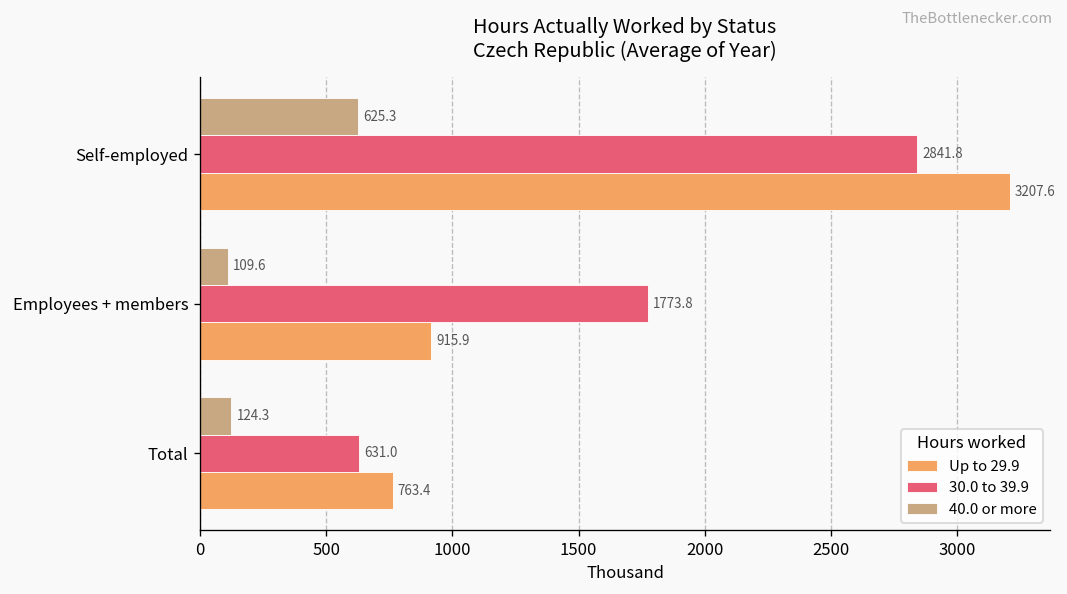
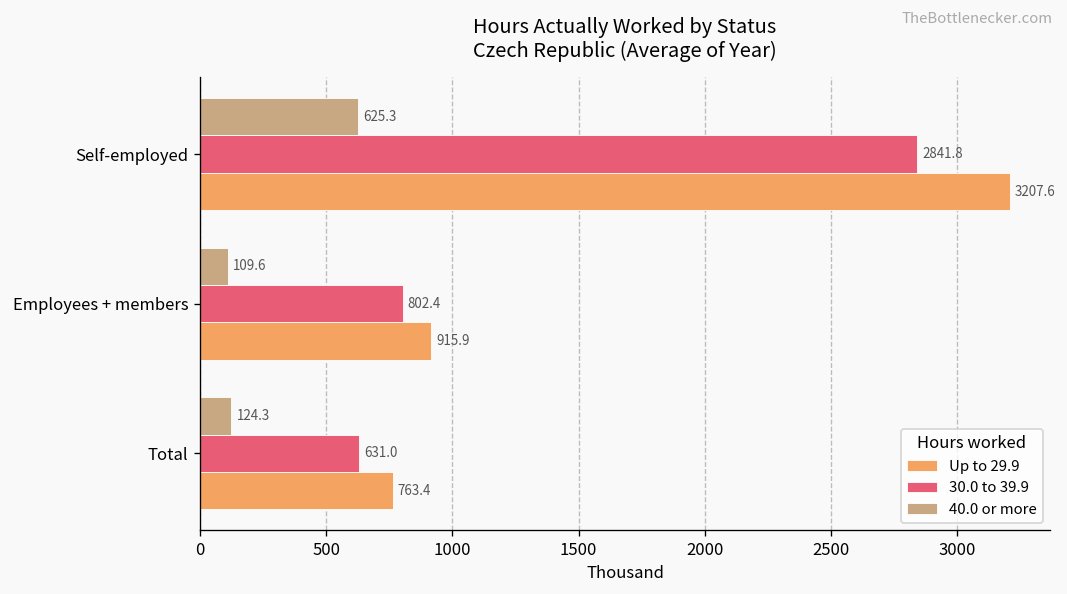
30.0 to 39.9, Employees + members: 1773.8 -> 802.4
